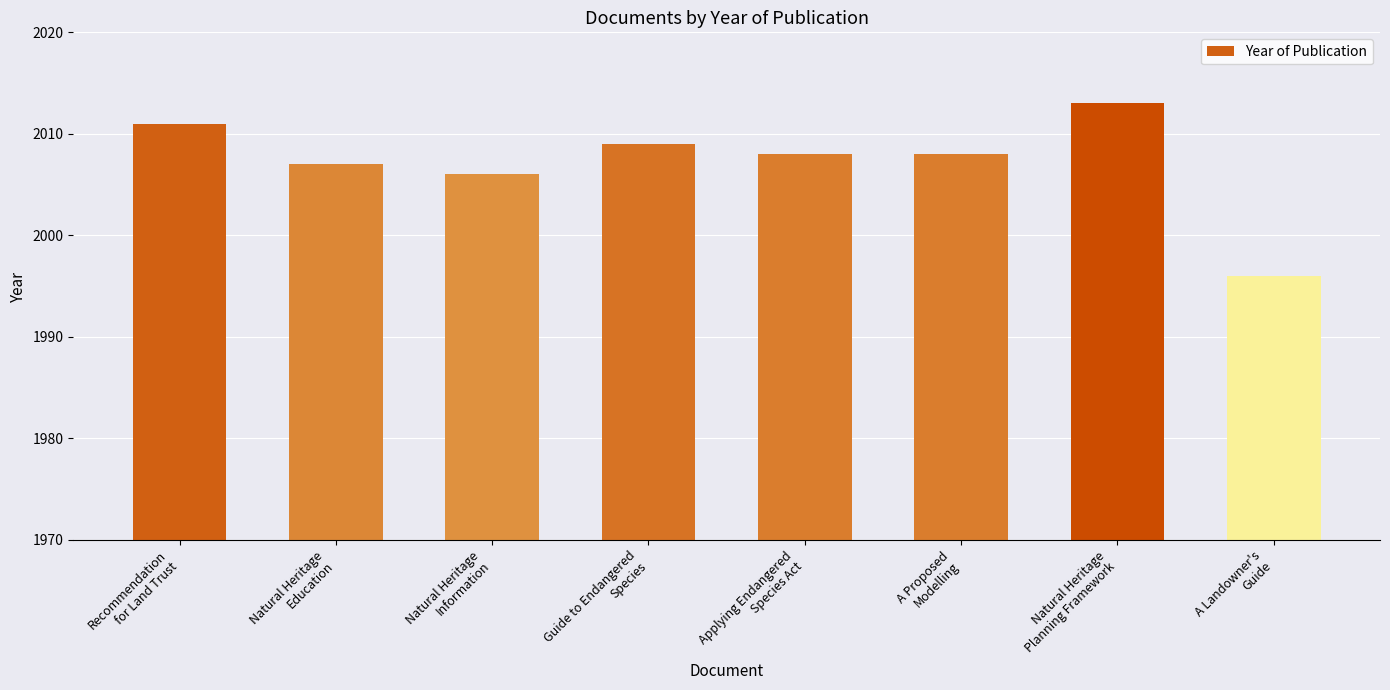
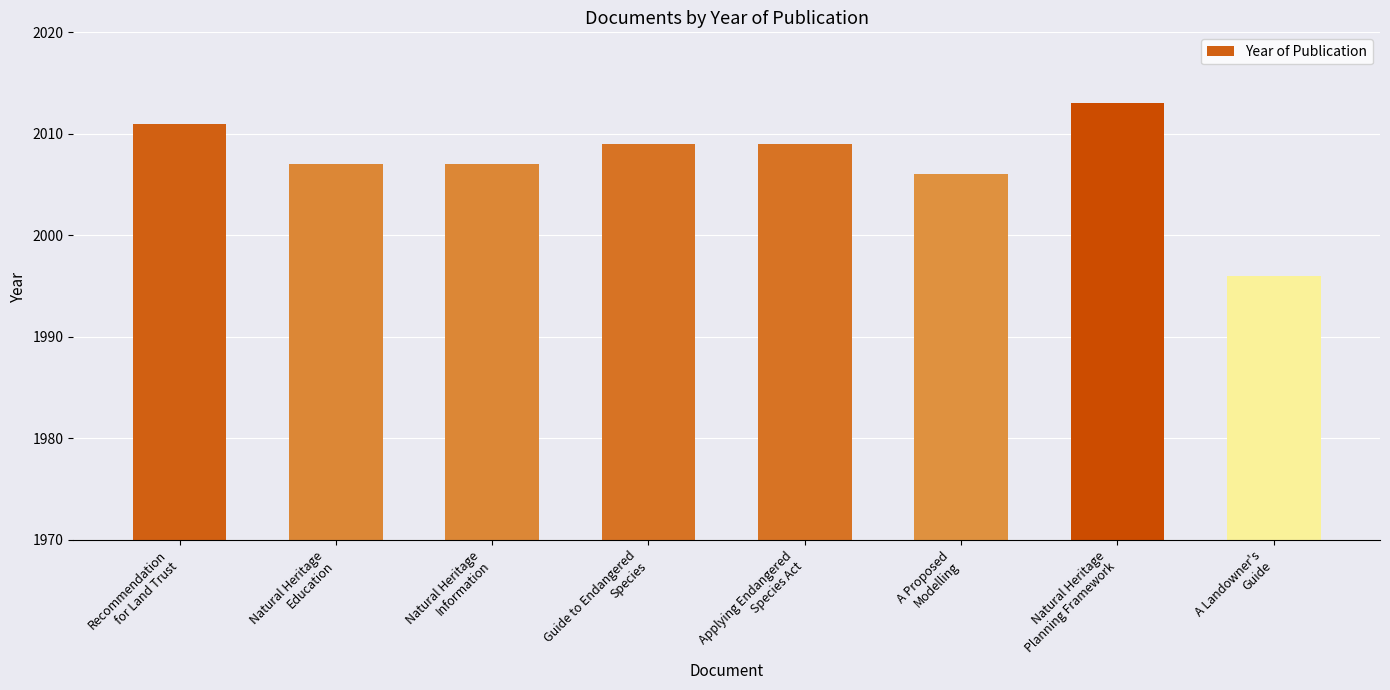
Natural Heritage Information: 2006 -> 2007
Applying Endangered Species Act: 2008 -> 2009
A Proposed Modelling: 2008 -> 2006
